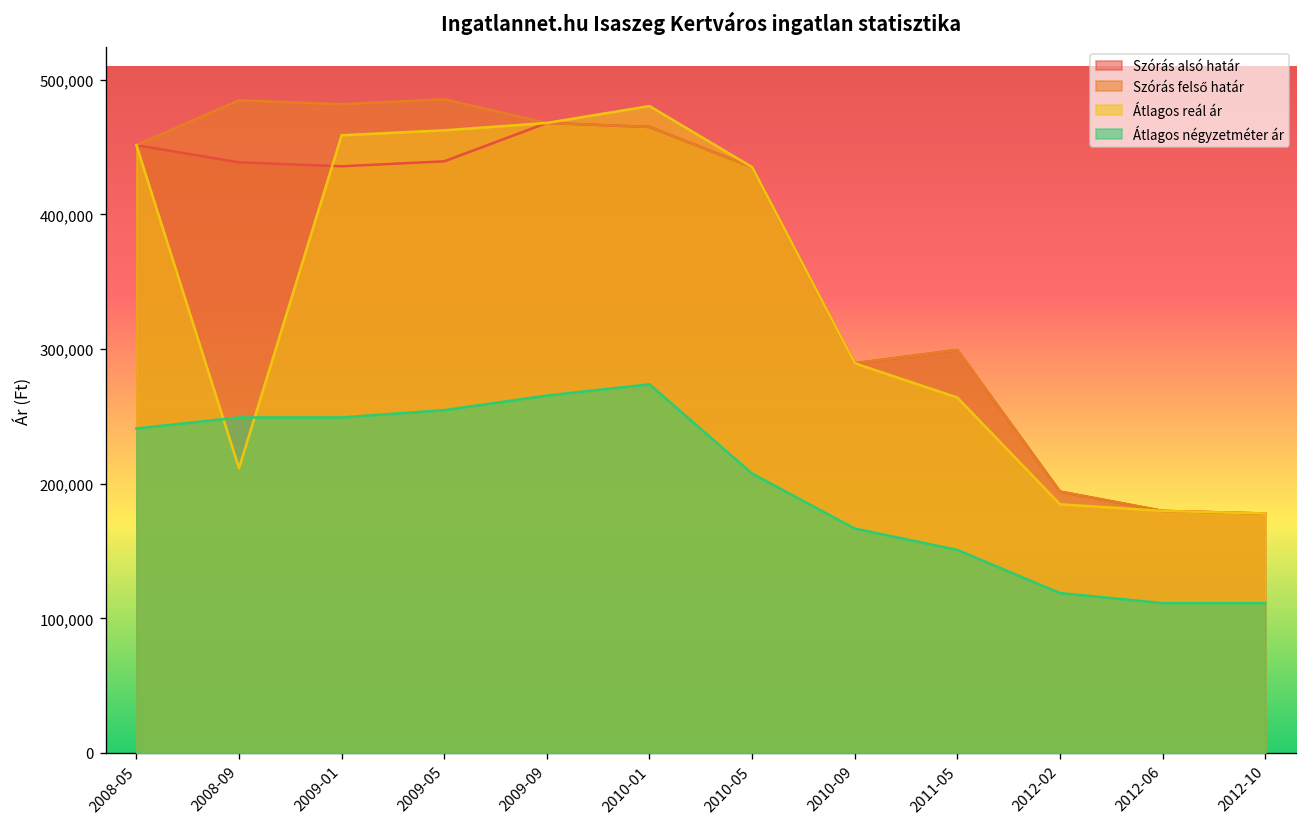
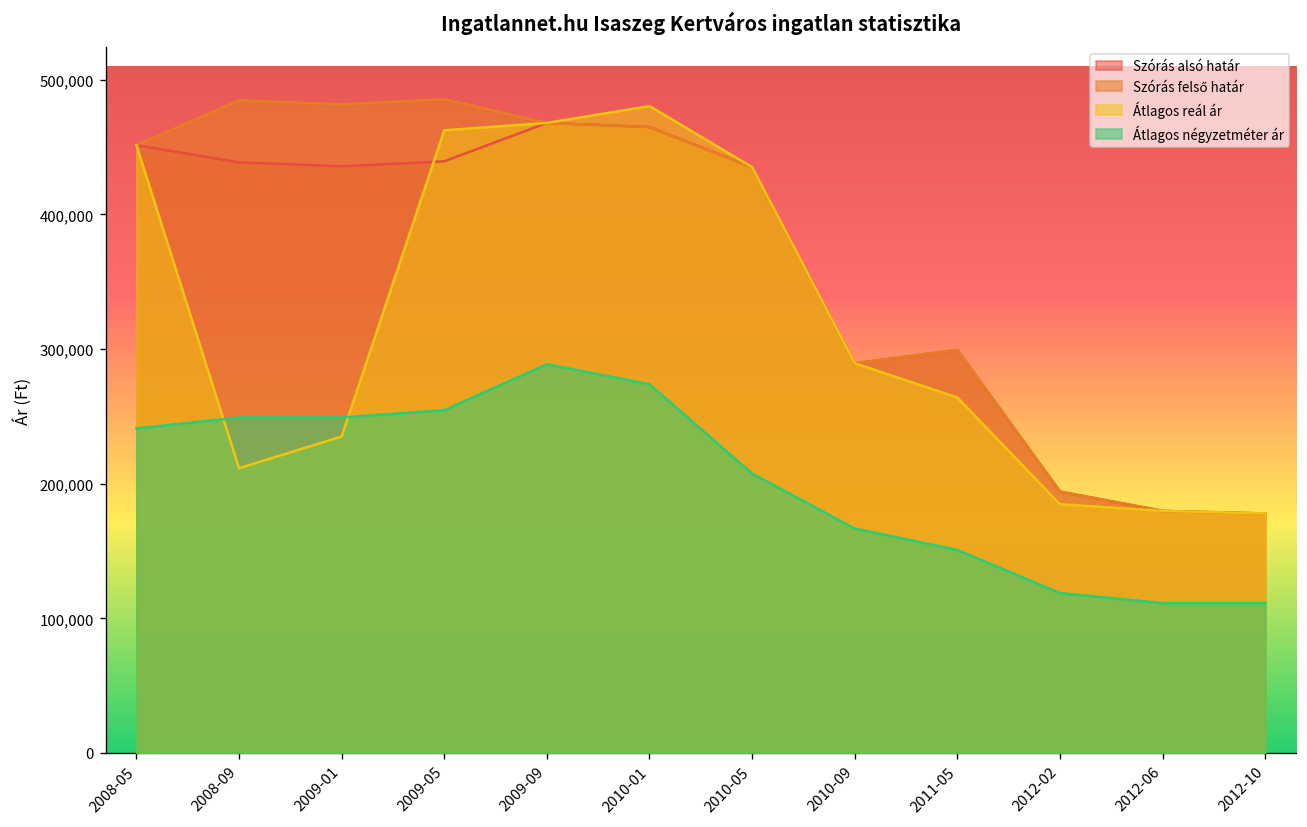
Átlagos reál ár, 2009-01: 459,000 -> 235,000
Átlagos négyzetméter ár, 2009-09: 265,000 -> 289,000
